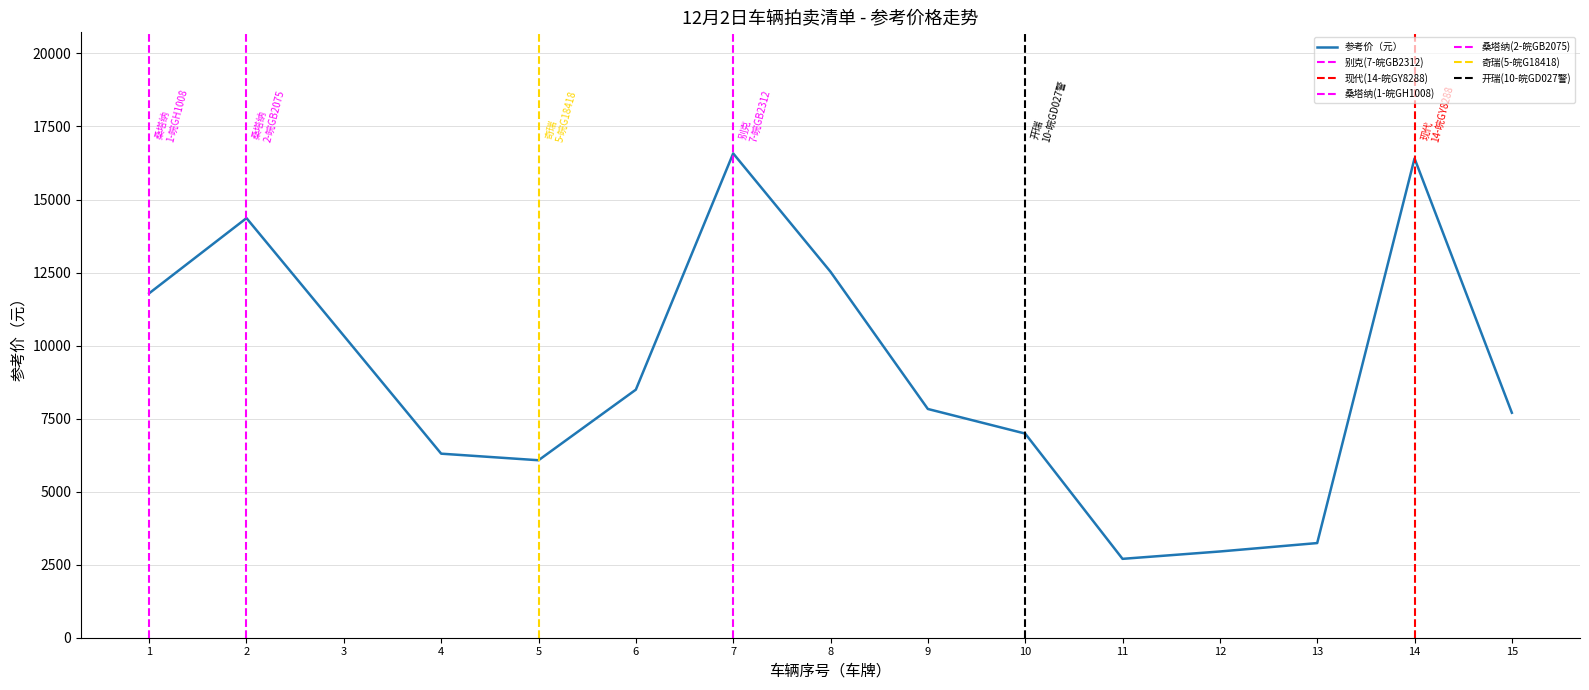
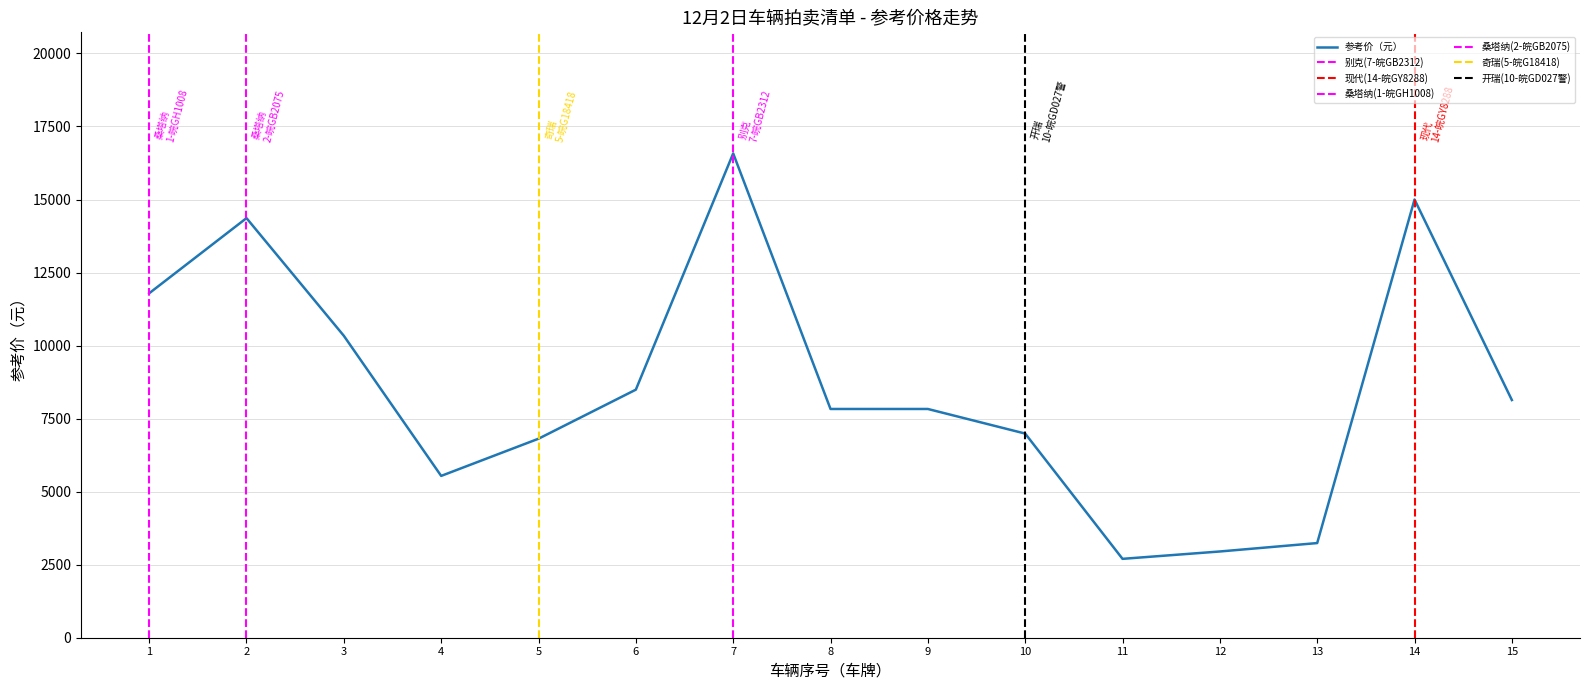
4: 6300 -> 5500
5: 6100 -> 6800
8: 12500 -> 7800
14: 16400 -> 15000
15: 7700 -> 8100
